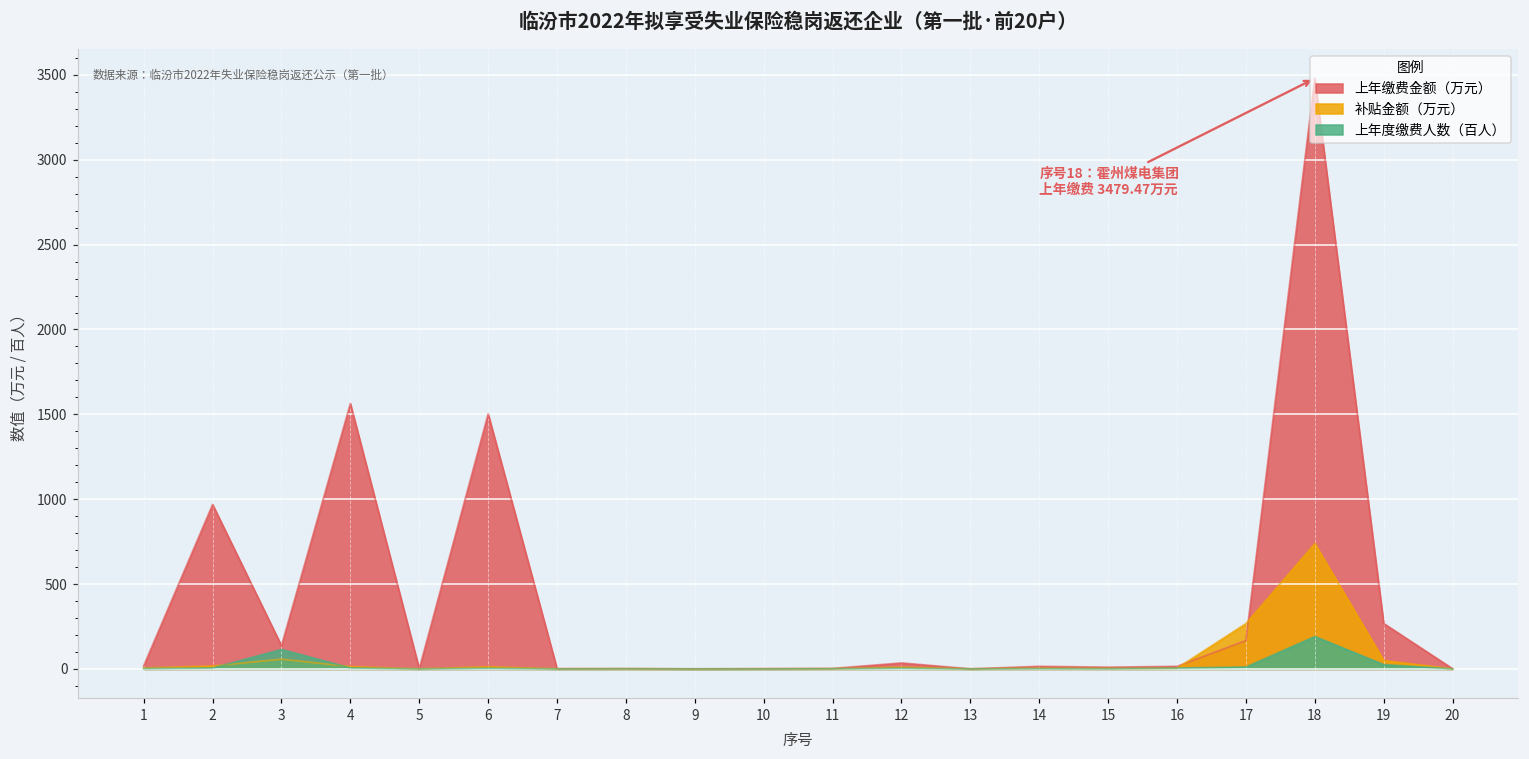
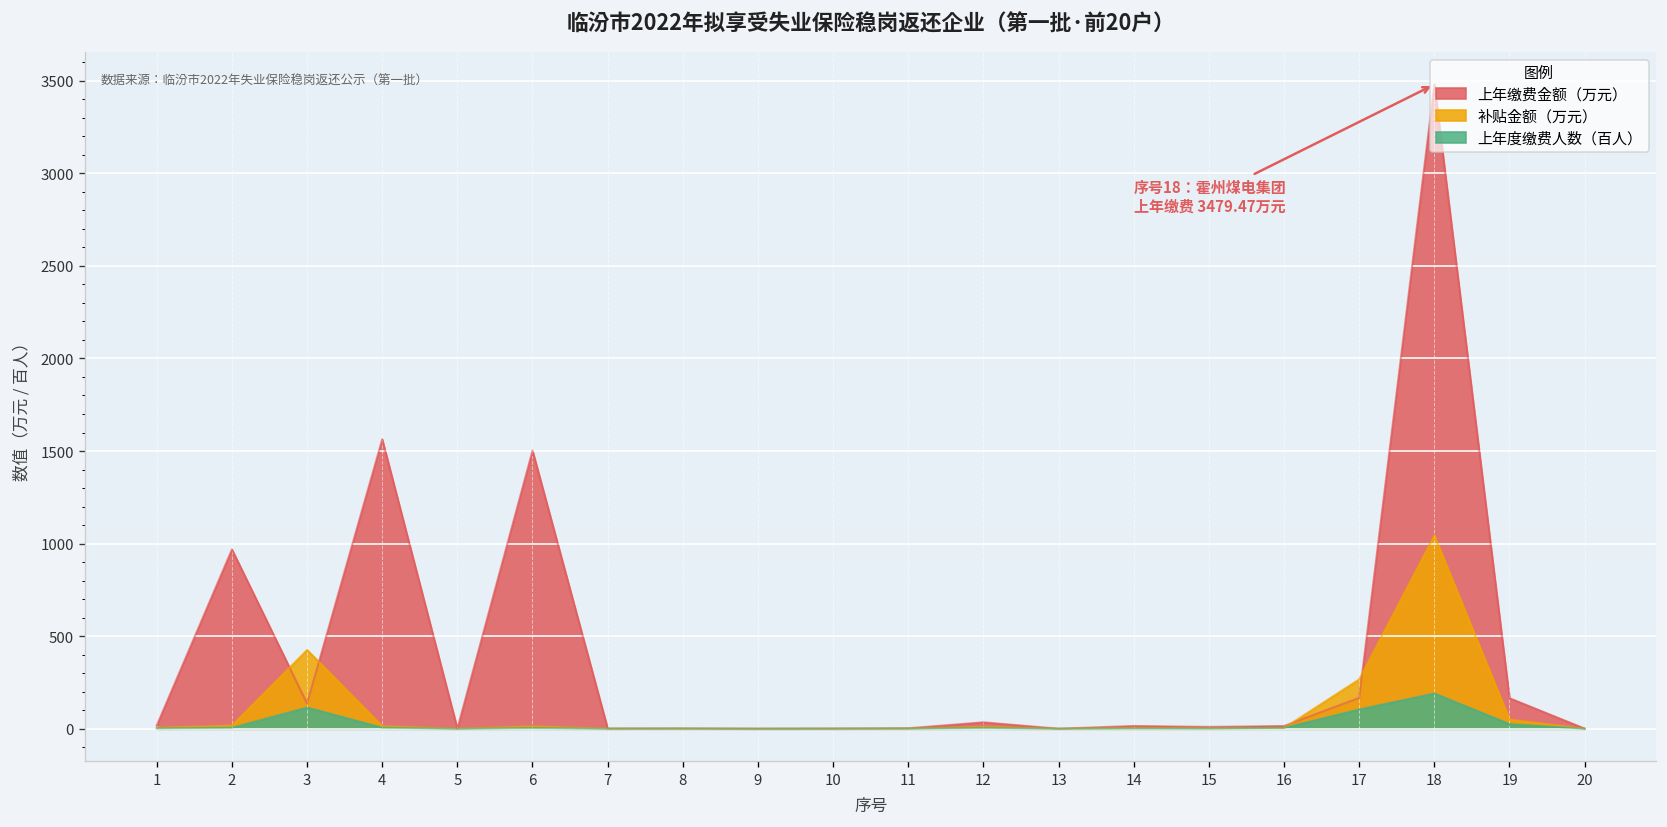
补贴金额（万元）, 3: 60 -> 430
上年度缴费人数（百人）, 17: 10 -> 100
补贴金额（万元）, 18: 740 -> 1040
上年缴费金额（万元）, 19: 270 -> 170
